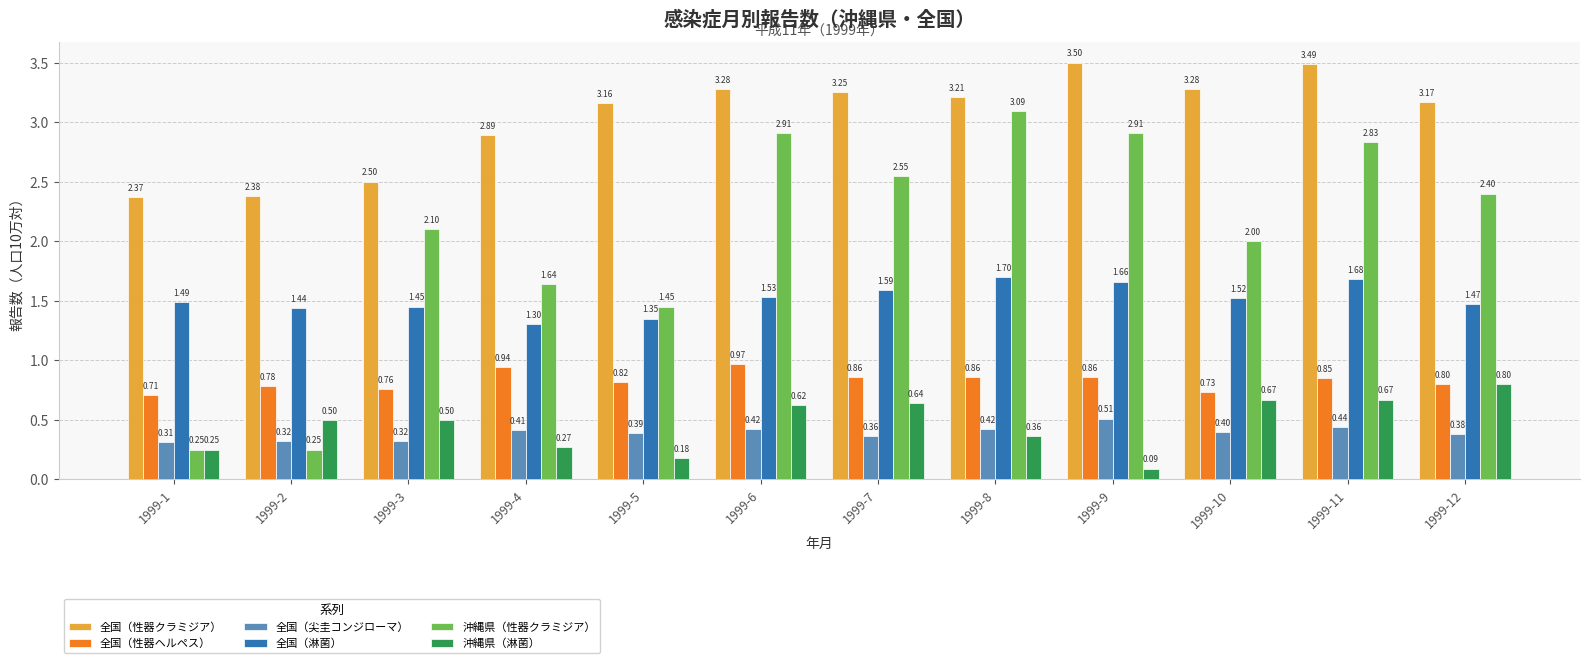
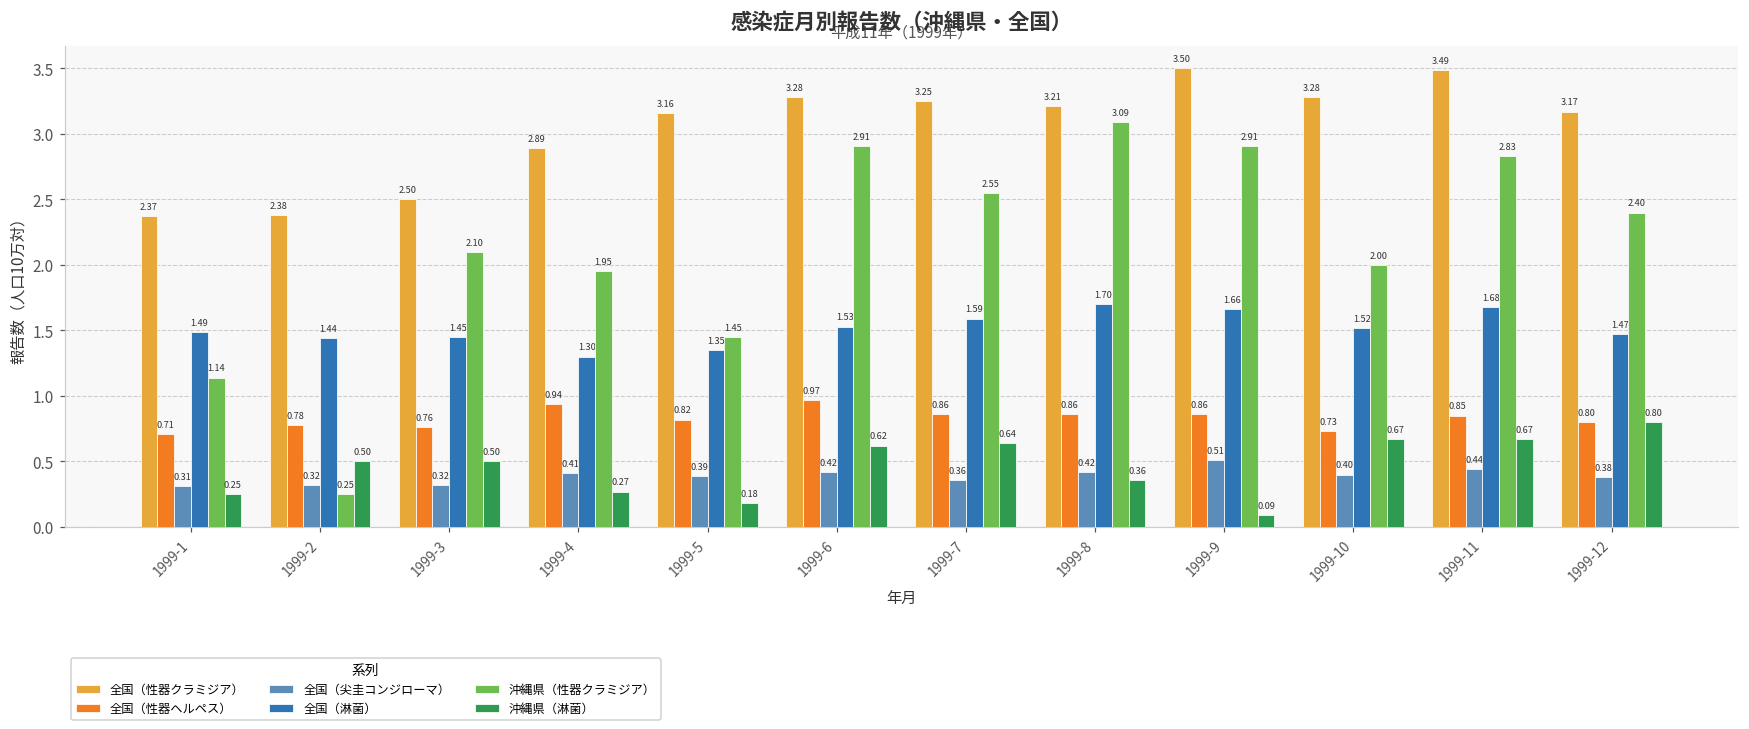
沖縄県（性器クラミジア）, 1999-1: 0.25 -> 1.14
沖縄県（性器クラミジア）, 1999-4: 1.64 -> 1.95
